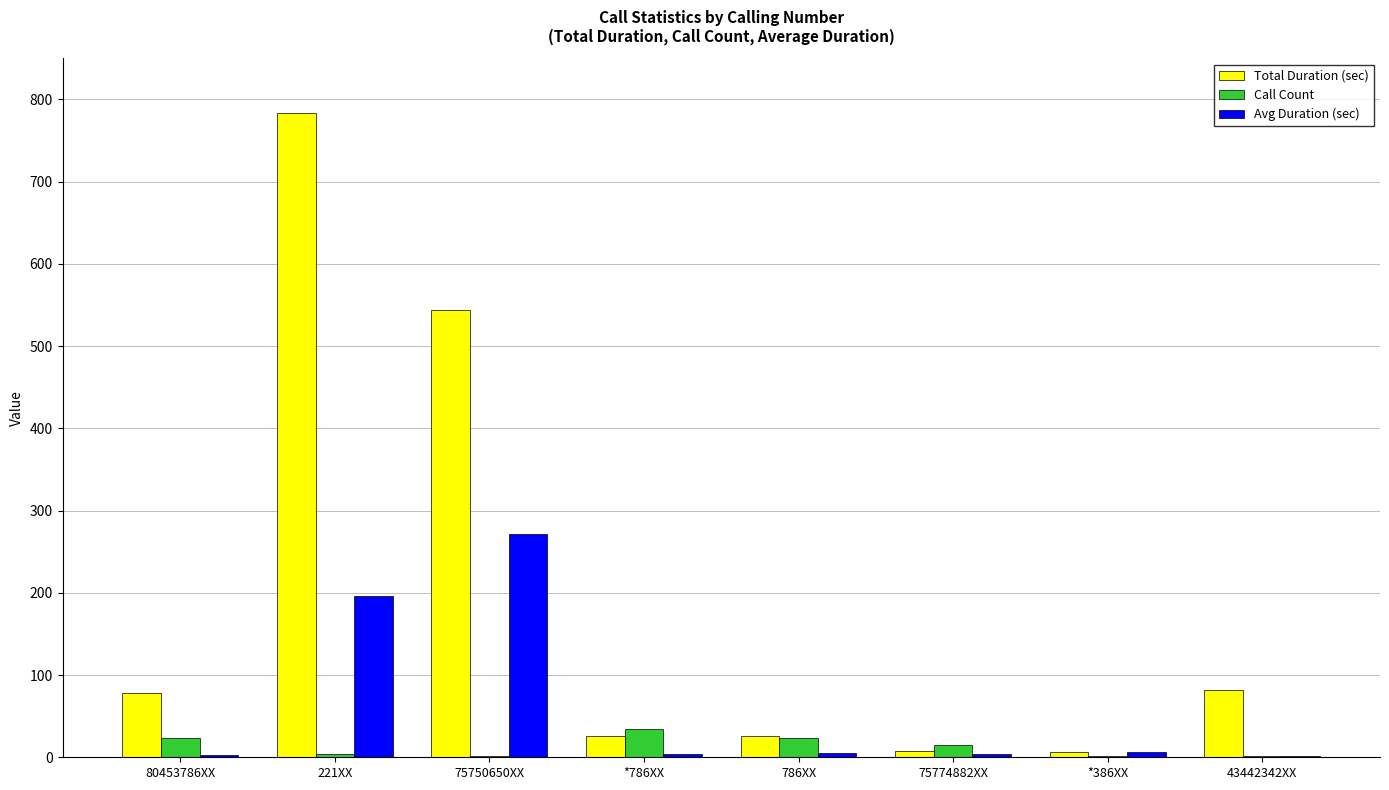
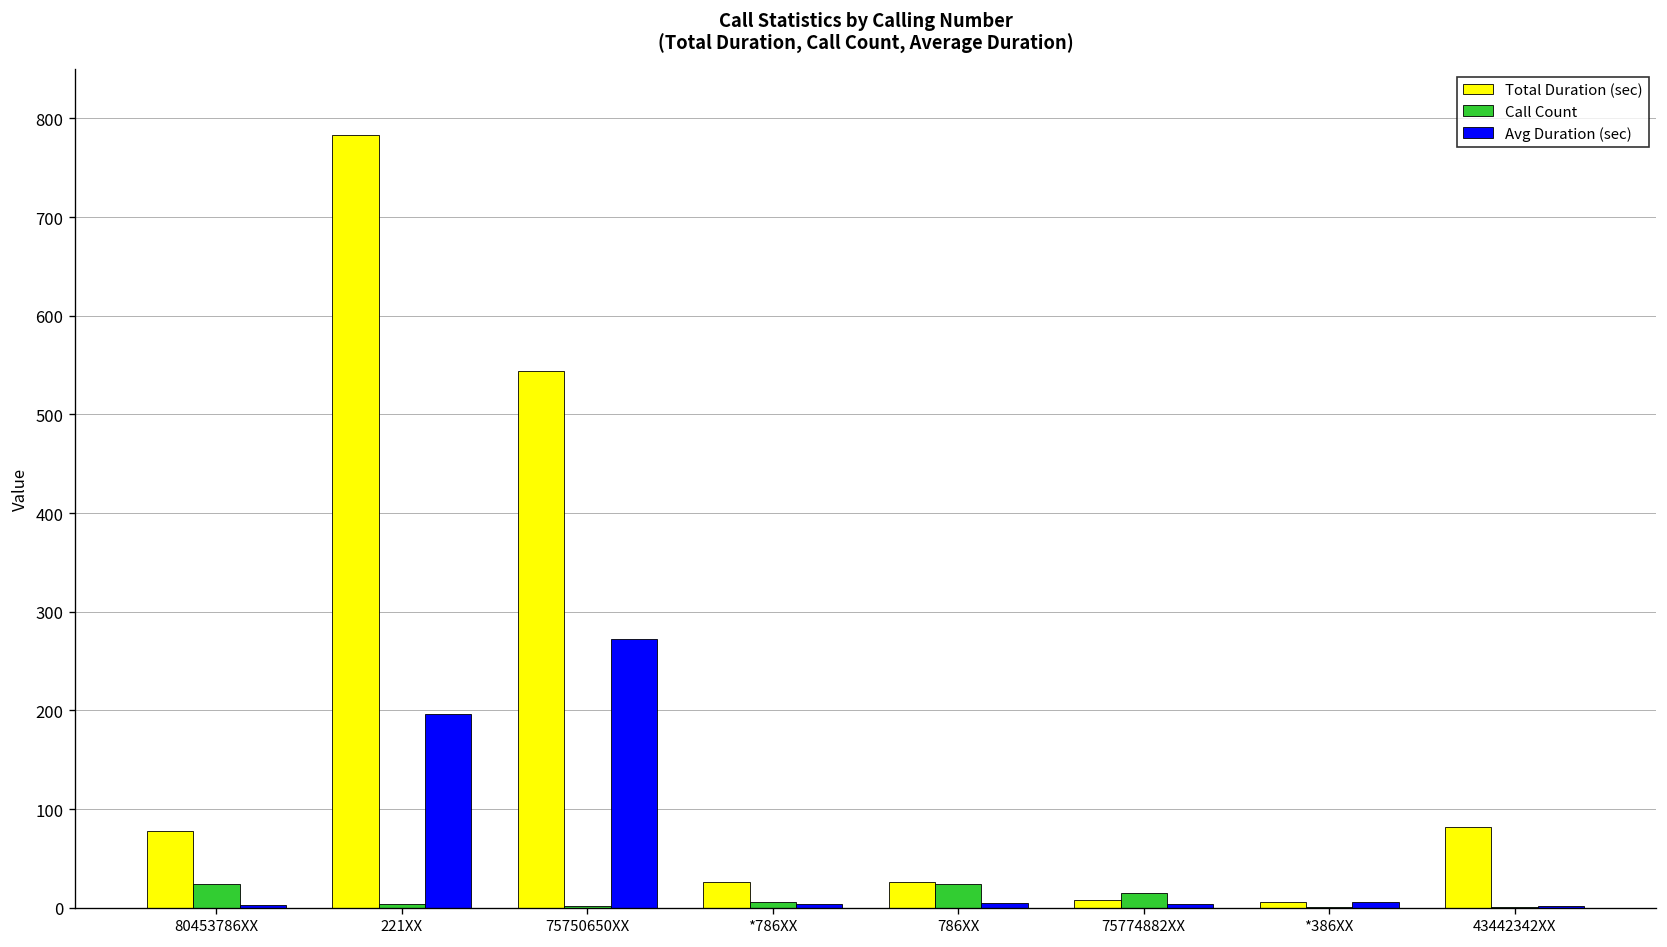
Call Count, *786XX: 30 -> 10
